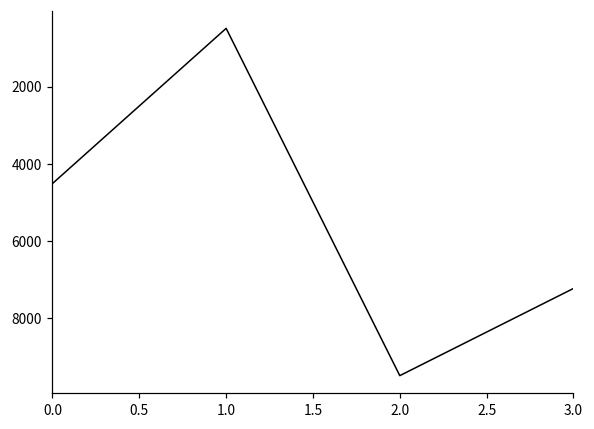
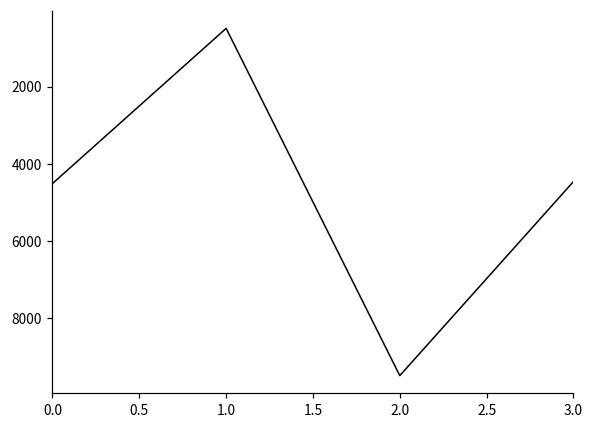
3.0: 7200 -> 4500
